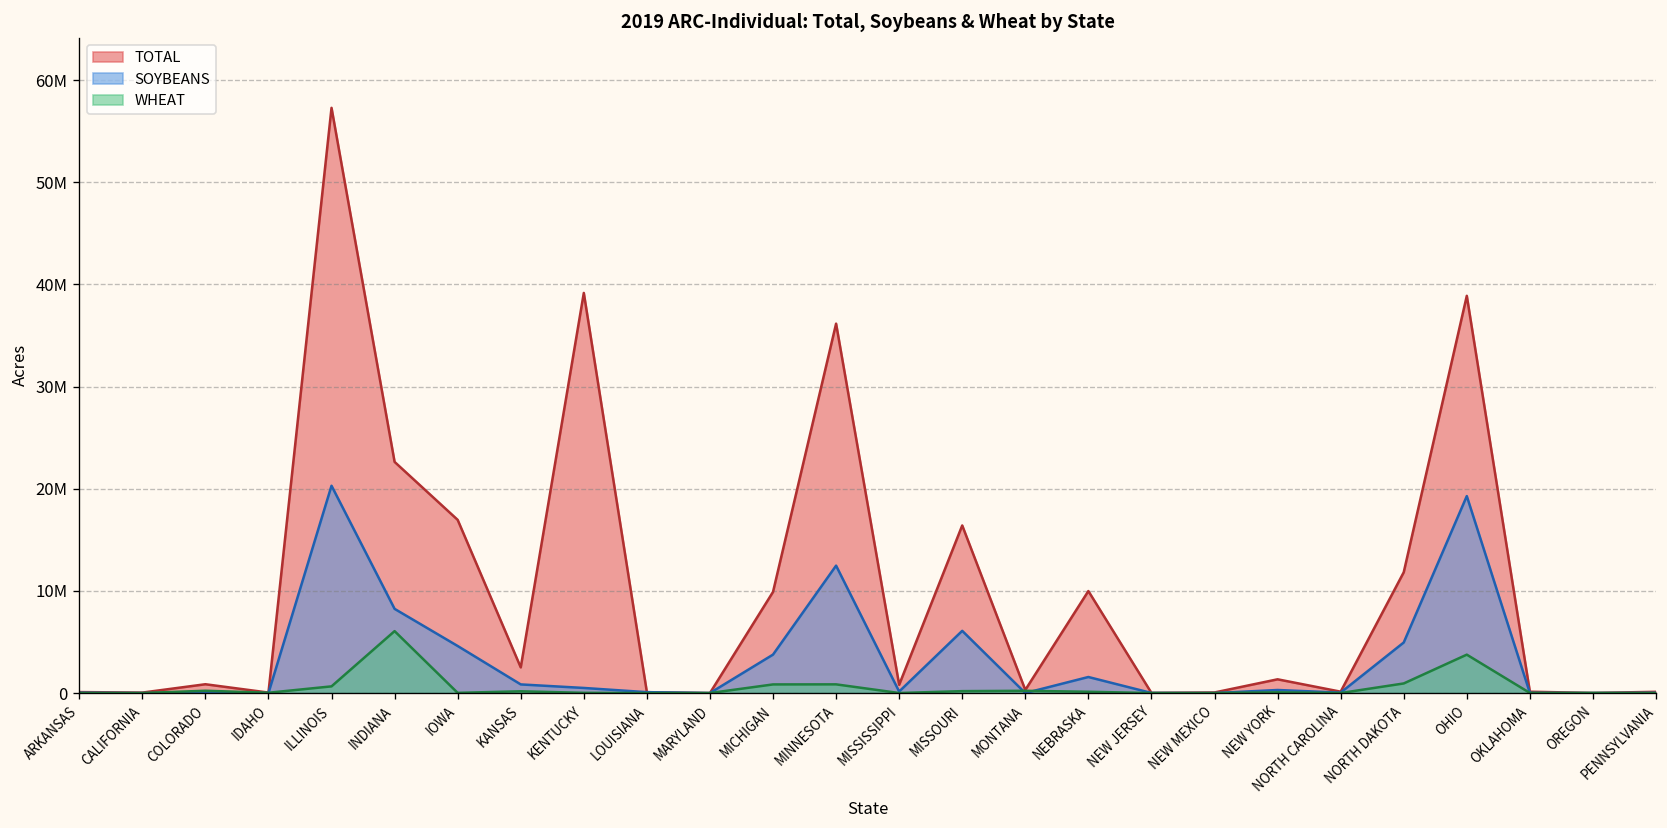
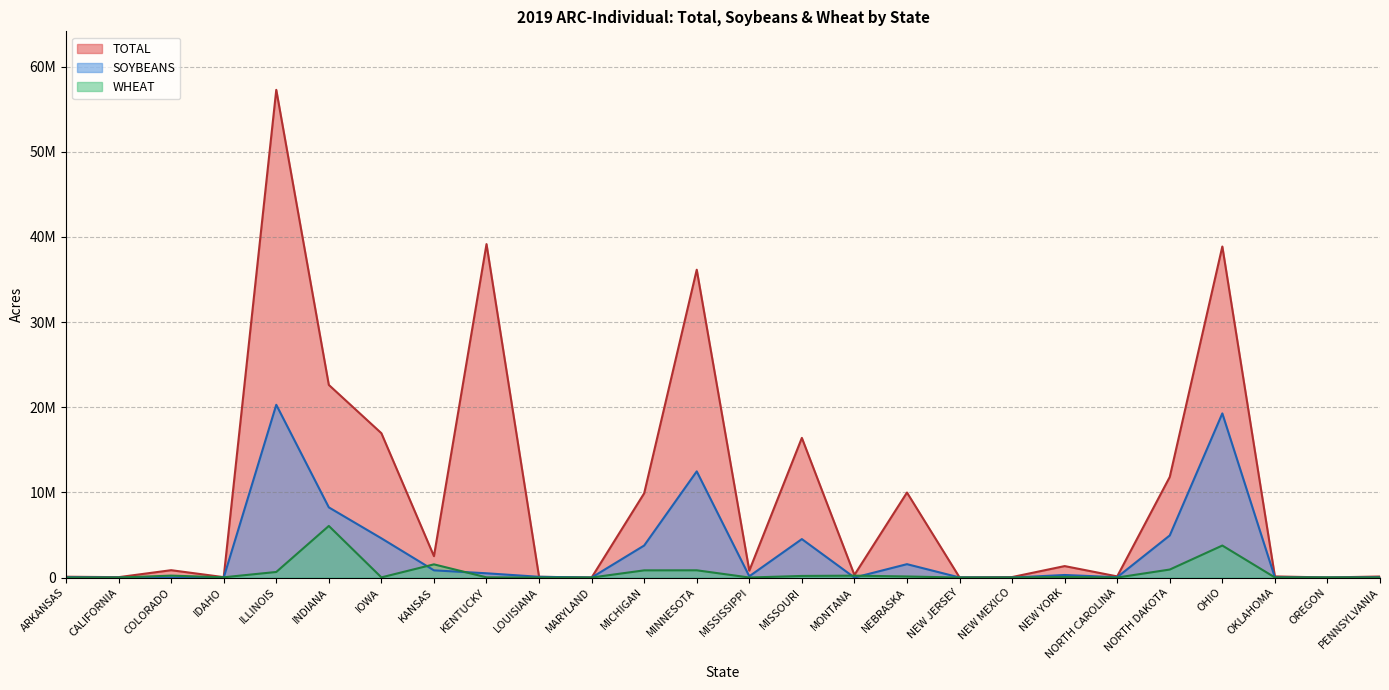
WHEAT, KANSAS: 0 -> 2000000
SOYBEANS, MISSOURI: 6000000 -> 5000000
